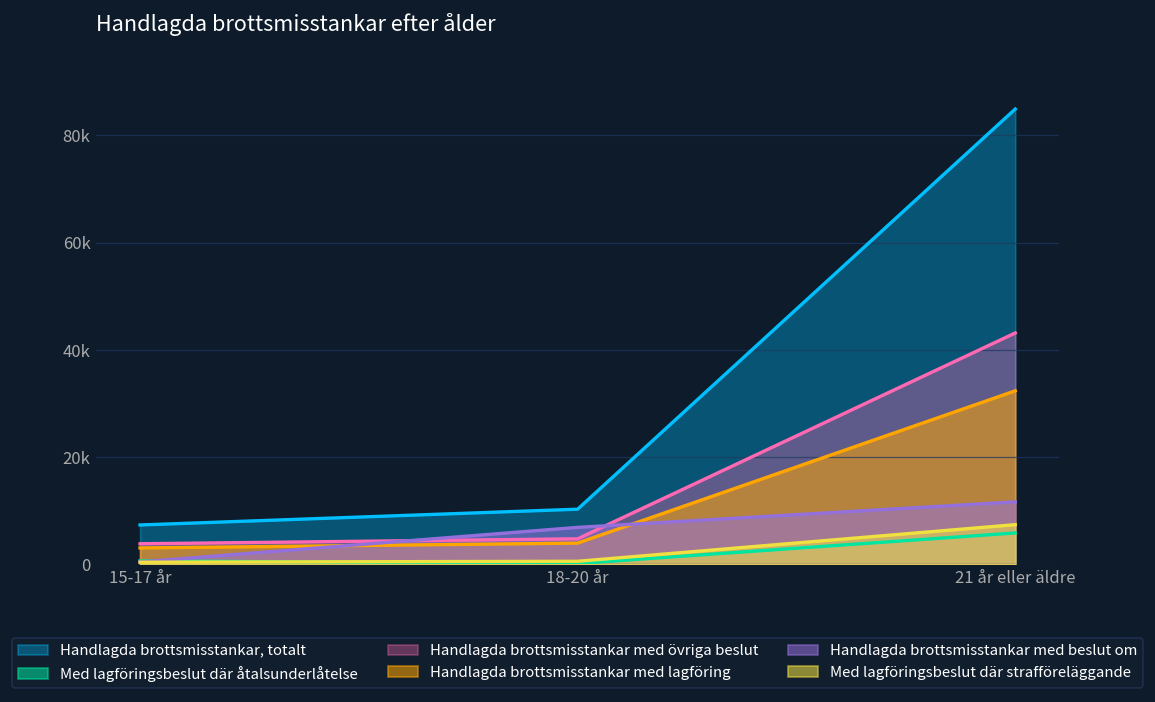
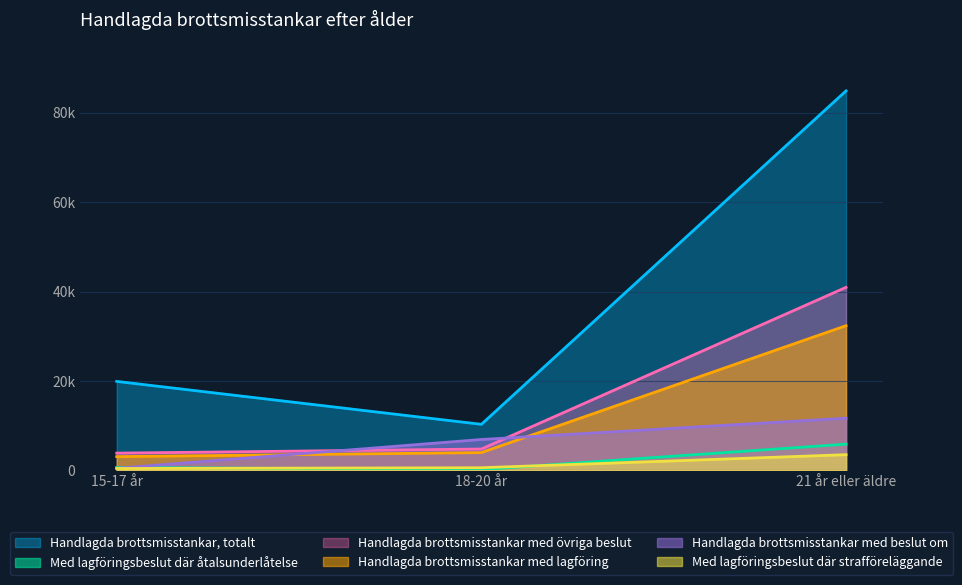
Handlagda brottsmisstankar, totalt, 15-17 år: 7000 -> 20000
Handlagda brottsmisstankar med övriga beslut, 21 år eller äldre: 43000 -> 41000
Med lagföringsbeslut där strafföreläggande, 21 år eller äldre: 7000 -> 3000
